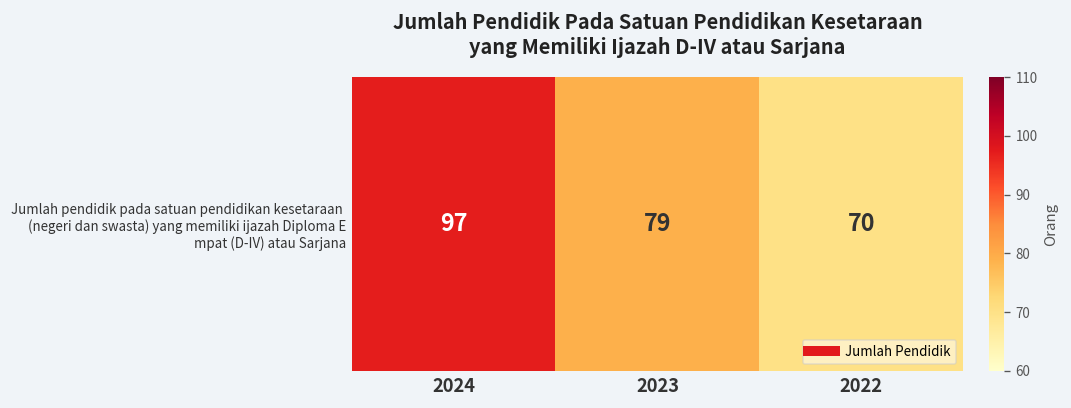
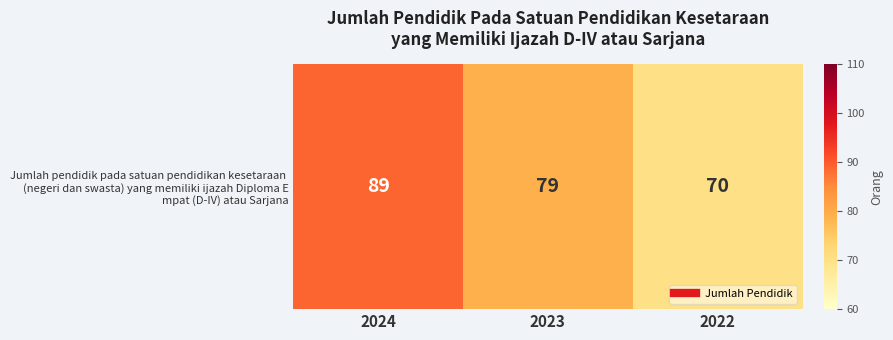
Jumlah pendidik pada satuan pendidikan kesetaraan (negeri dan swasta) yang memiliki ijazah Diploma E mpat (D-IV) atau Sarjana, 2024: 97 -> 89
